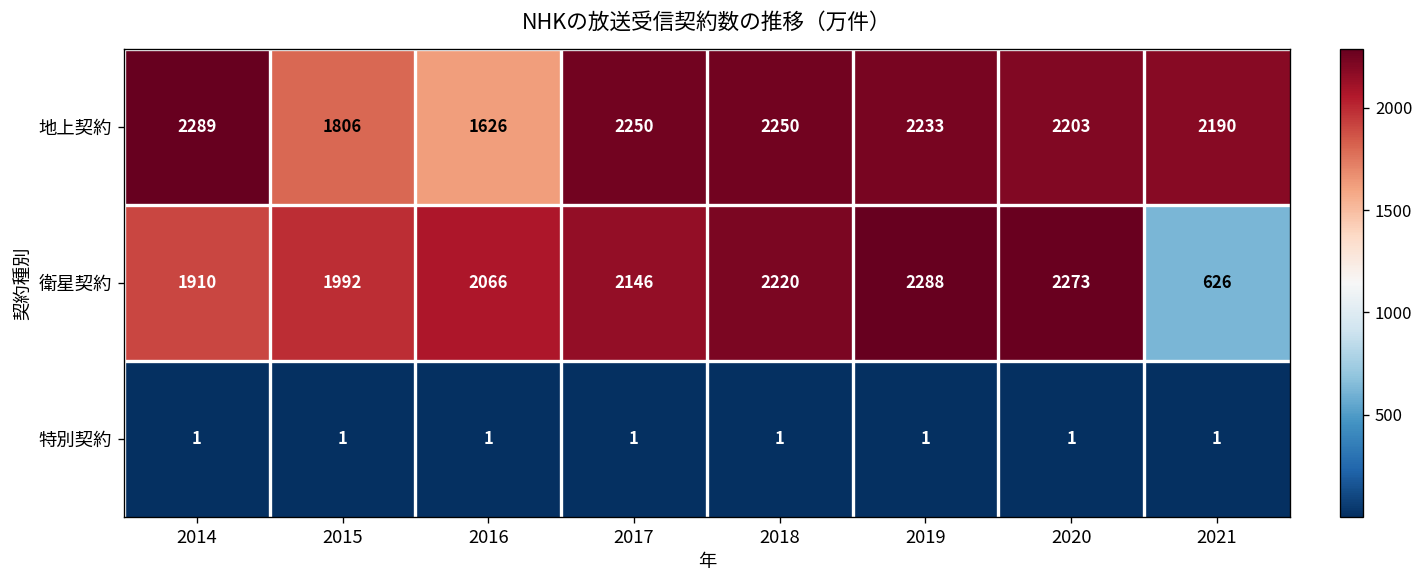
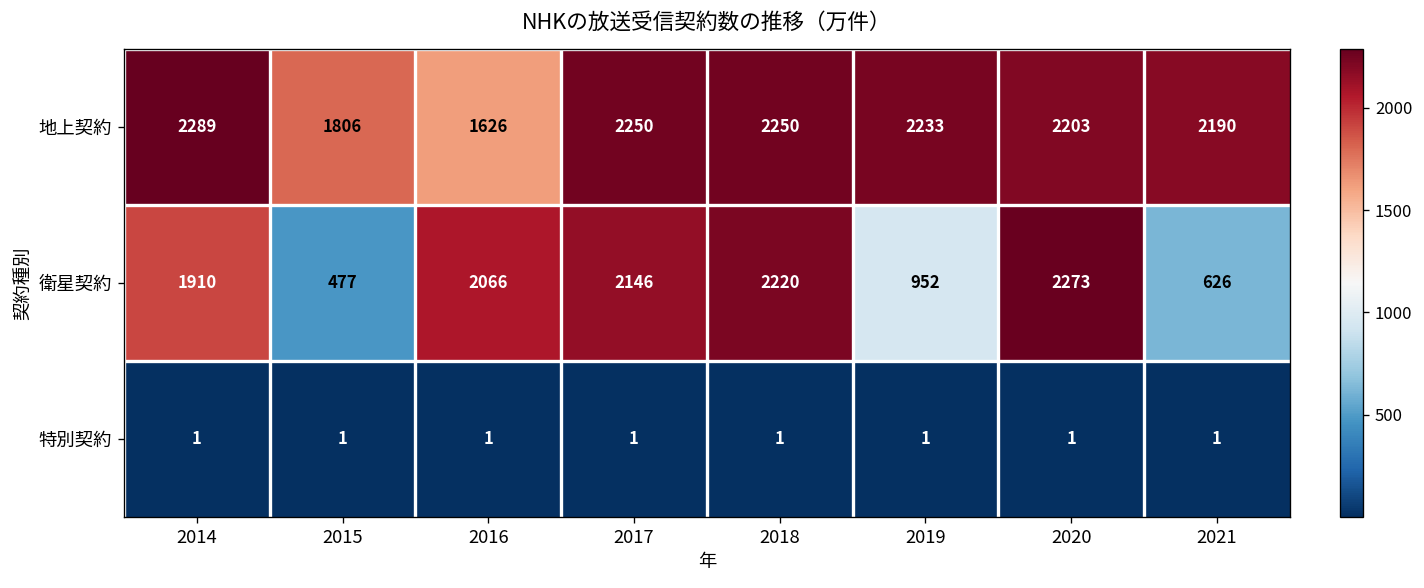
衛星契約, 2015: 1992 -> 477
衛星契約, 2019: 2288 -> 952
